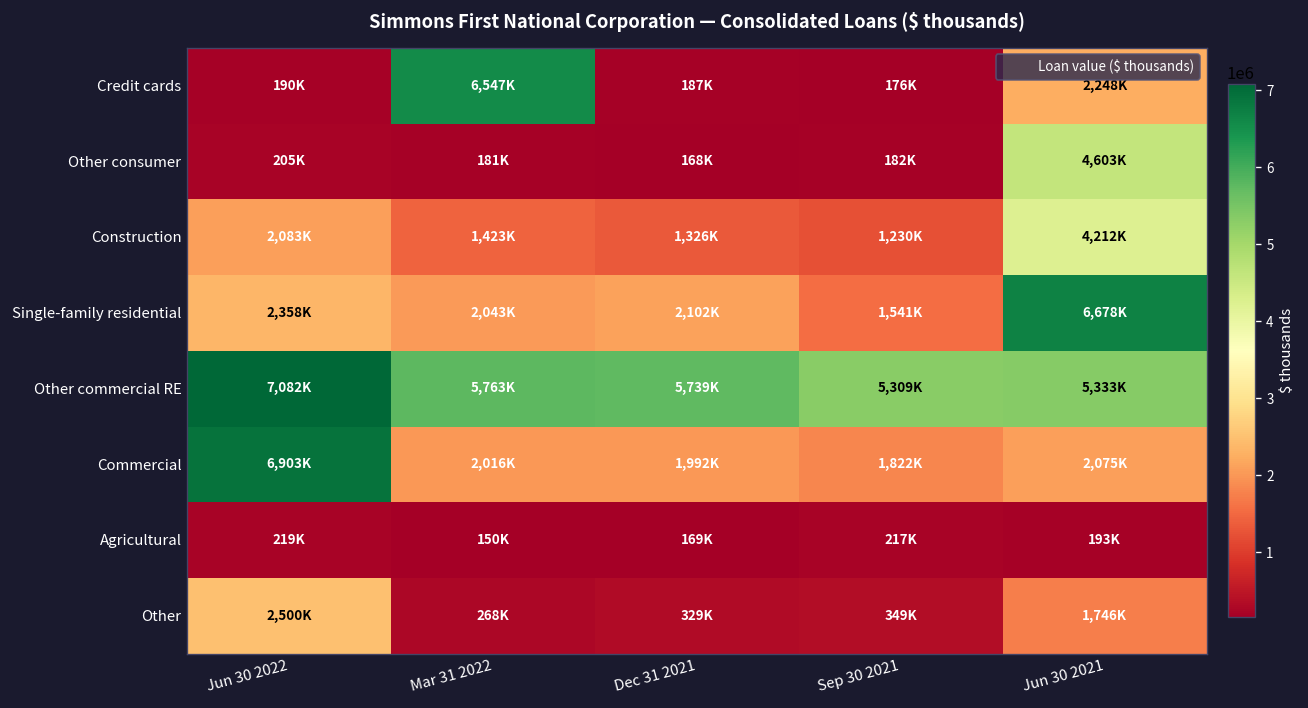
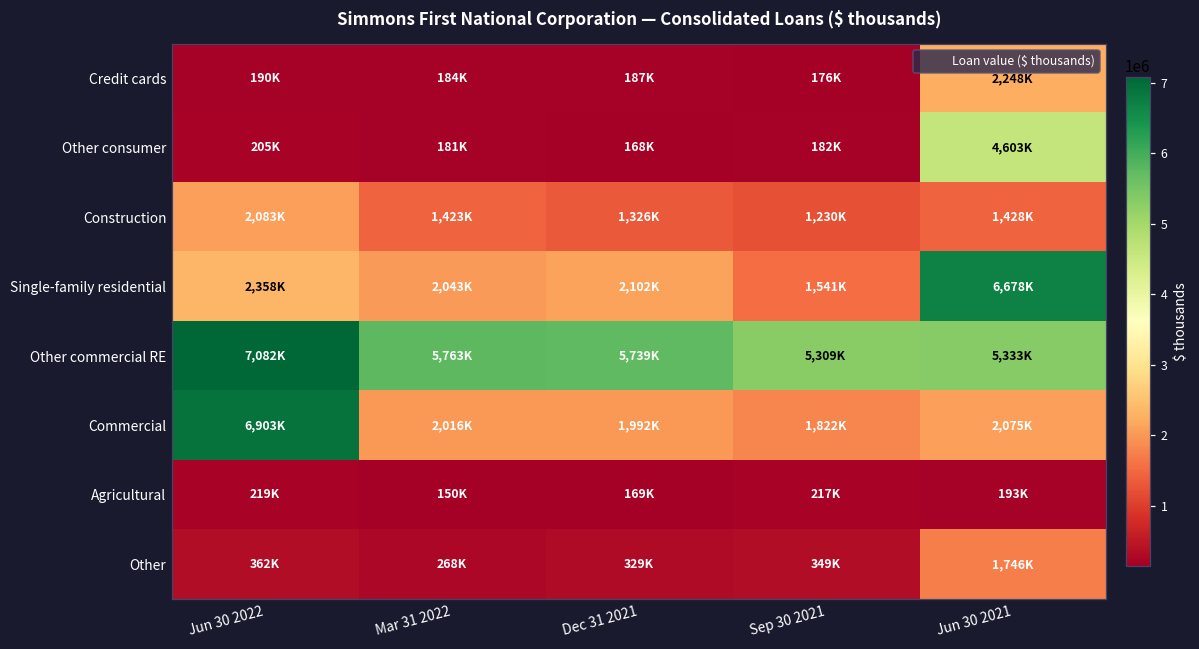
Credit cards, Mar 31 2022: 6,547K -> 184K
Construction, Jun 30 2021: 4,212K -> 1,428K
Other, Jun 30 2022: 2,500K -> 362K
